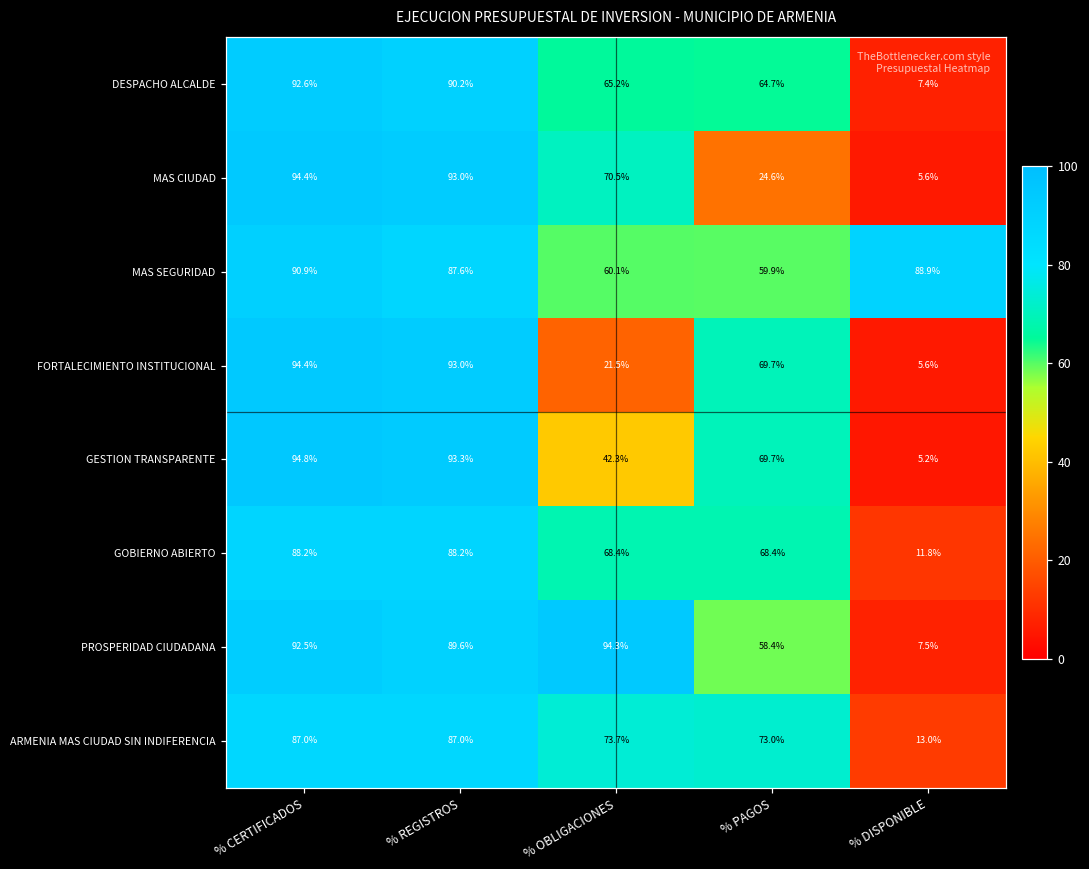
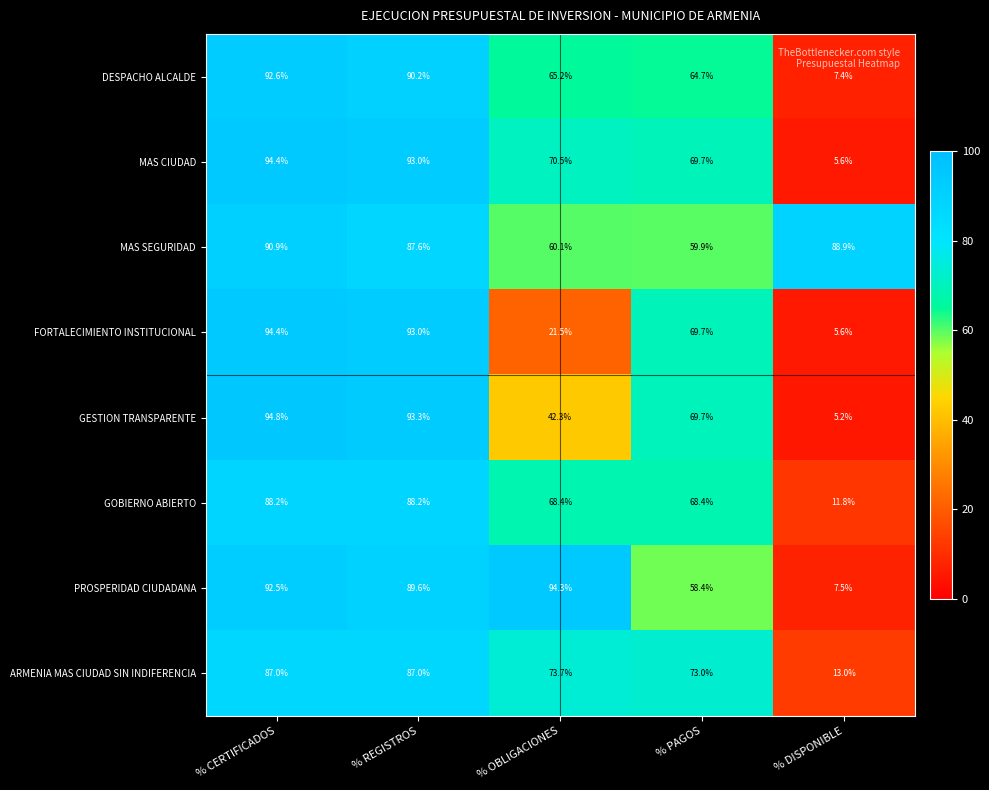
MAS CIUDAD, % PAGOS: 24.6% -> 69.7%
